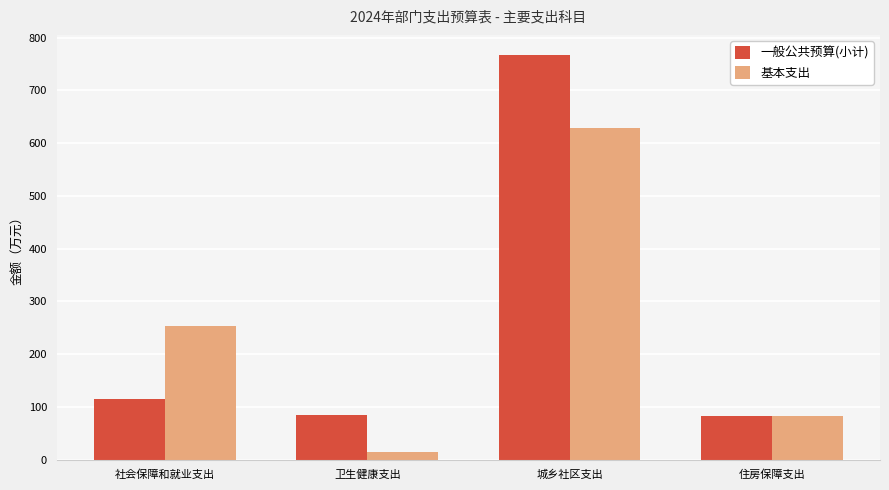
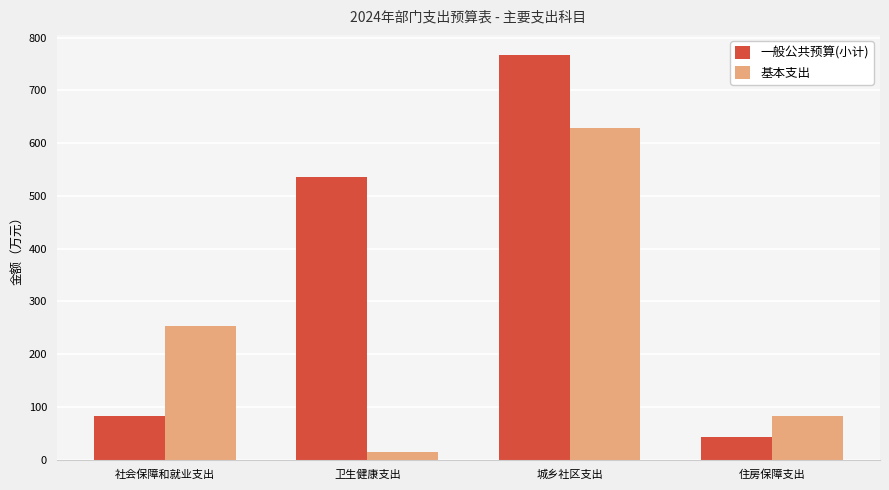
一般公共预算(小计), 社会保障和就业支出: 120 -> 80
一般公共预算(小计), 卫生健康支出: 80 -> 540
一般公共预算(小计), 住房保障支出: 80 -> 40
